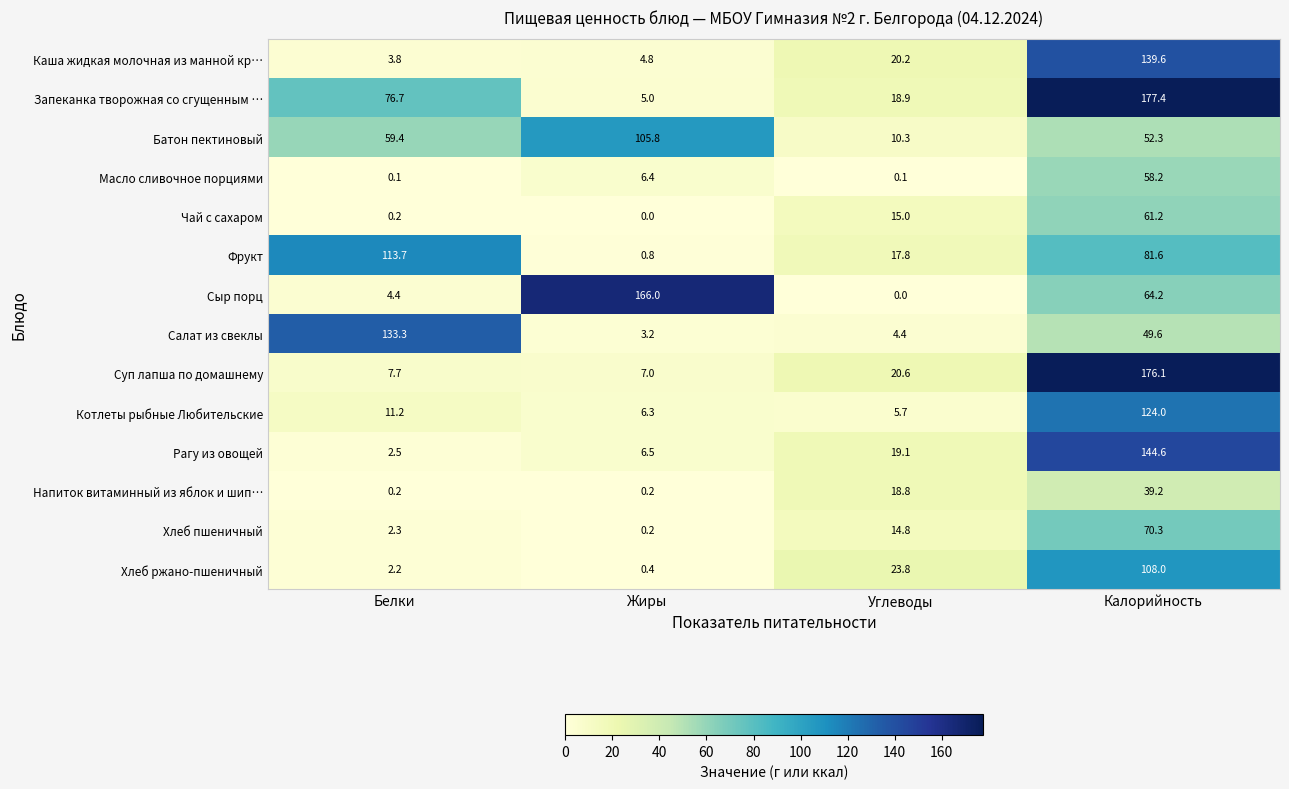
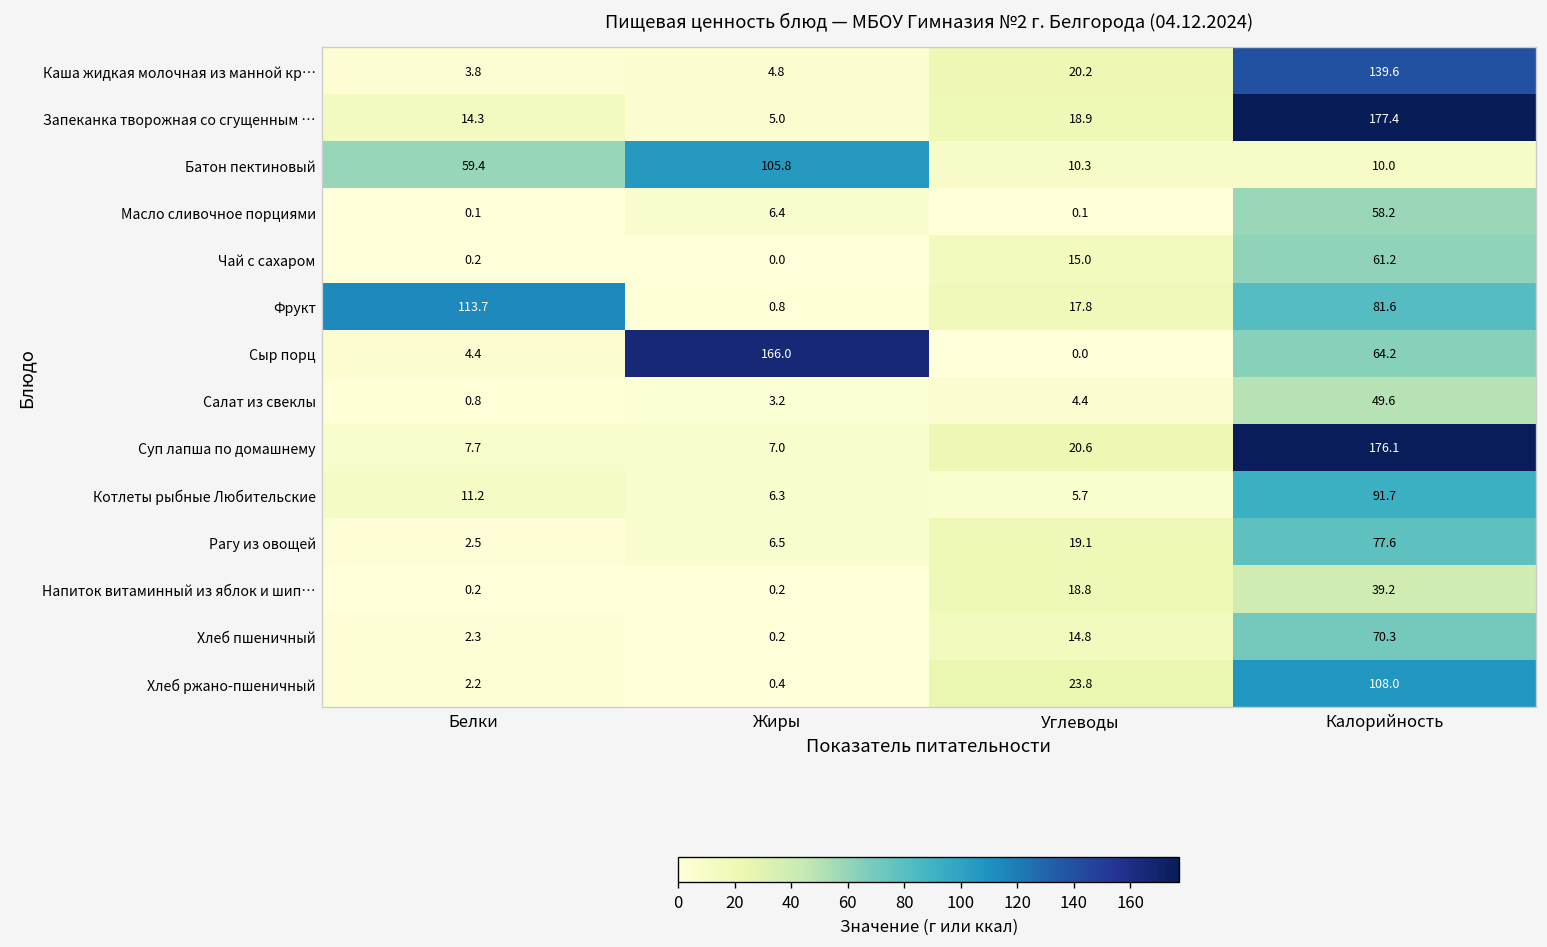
Запеканка творожная со сгущенным …, Белки: 76.7 -> 14.3
Батон пектиновый, Калорийность: 52.3 -> 10.0
Салат из свеклы, Белки: 133.3 -> 0.8
Котлеты рыбные Любительские, Калорийность: 124.0 -> 91.7
Рагу из овощей, Калорийность: 144.6 -> 77.6
